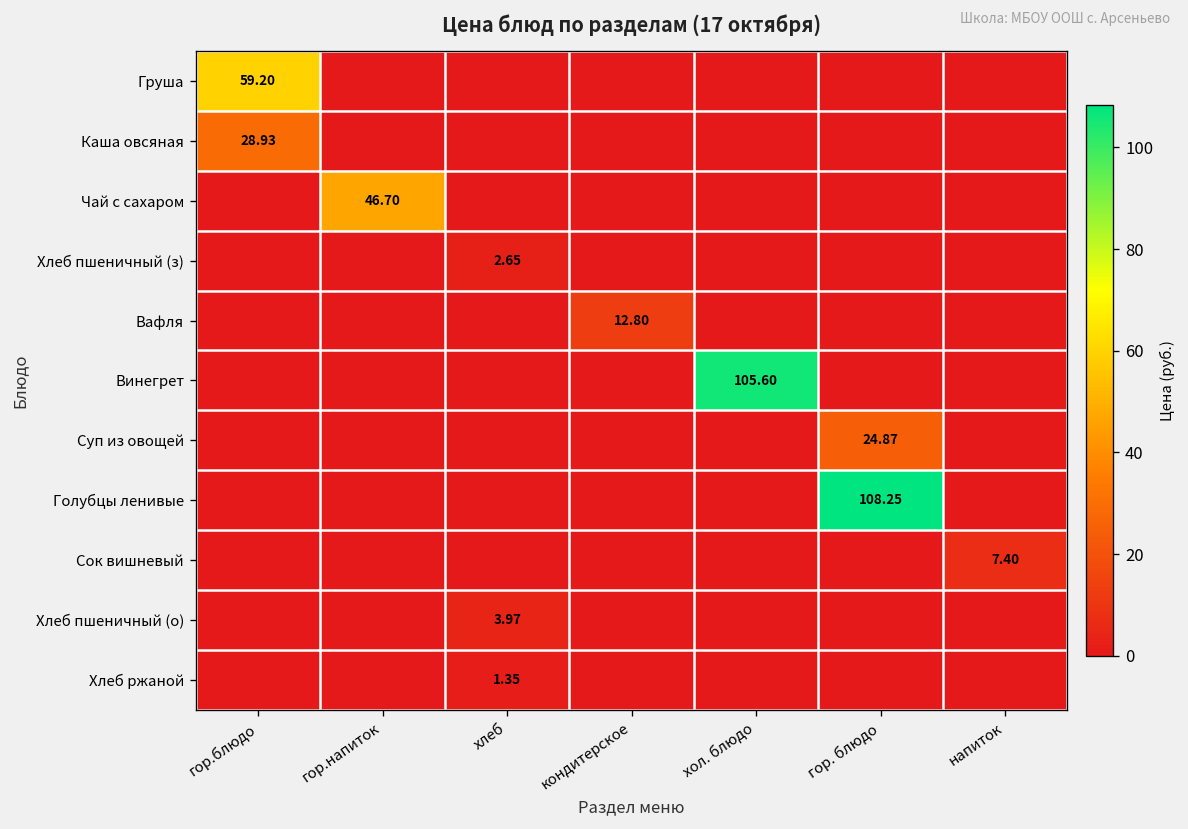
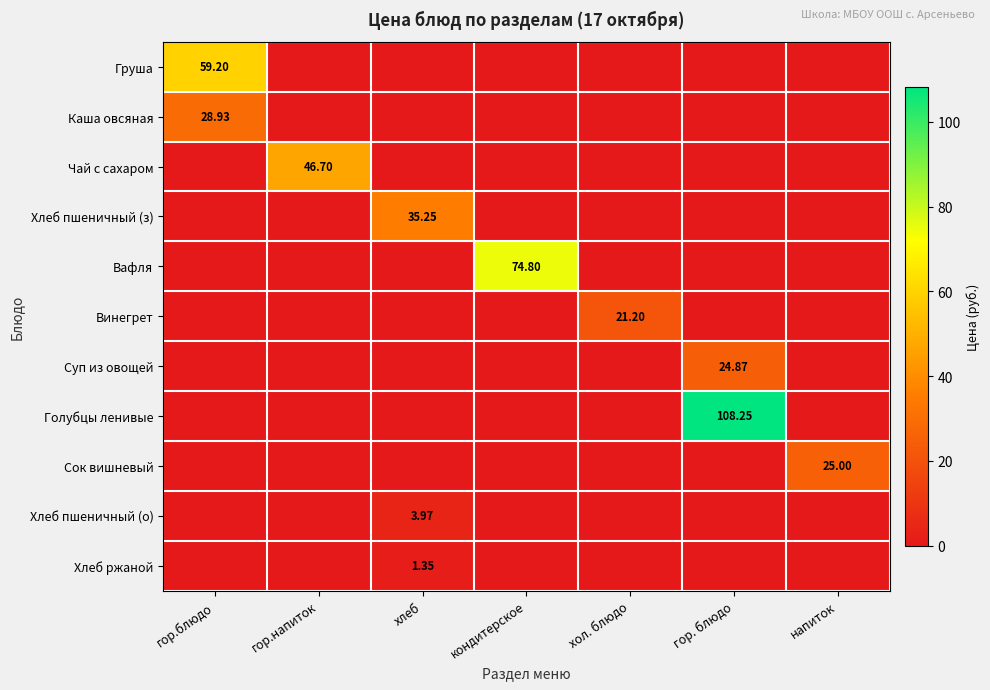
Хлеб пшеничный (з), хлеб: 2.65 -> 35.25
Вафля, кондитерское: 12.80 -> 74.80
Винегрет, хол. блюдо: 105.60 -> 21.20
Сок вишневый, напиток: 7.40 -> 25.00
